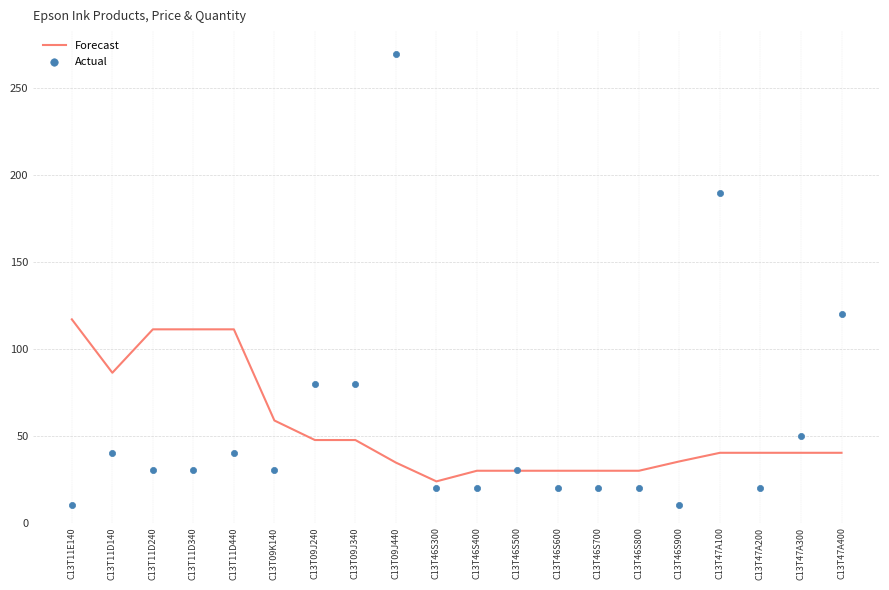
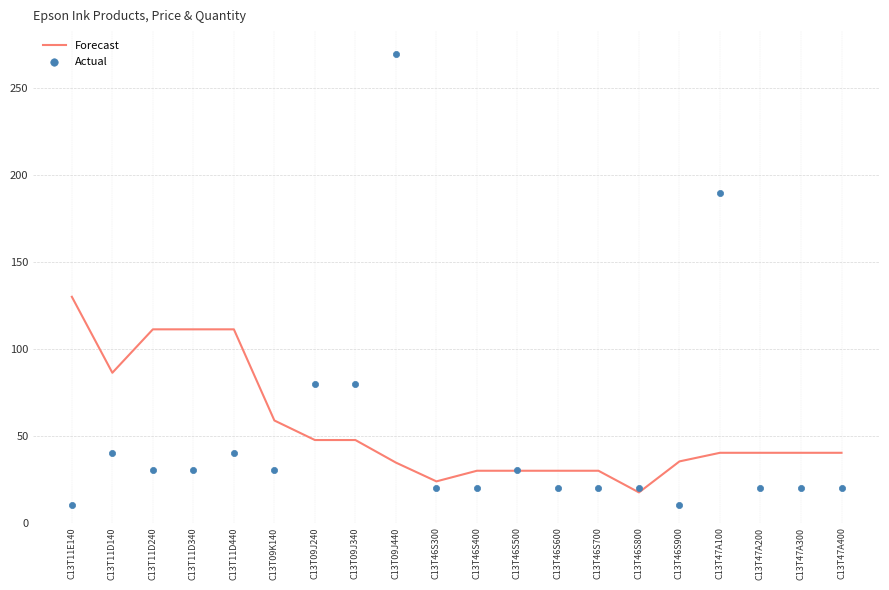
Forecast, C13T11E140: 117 -> 130
Forecast, C13T46S800: 30 -> 17
Actual, C13T47A300: 50 -> 20
Actual, C13T47A400: 120 -> 20
